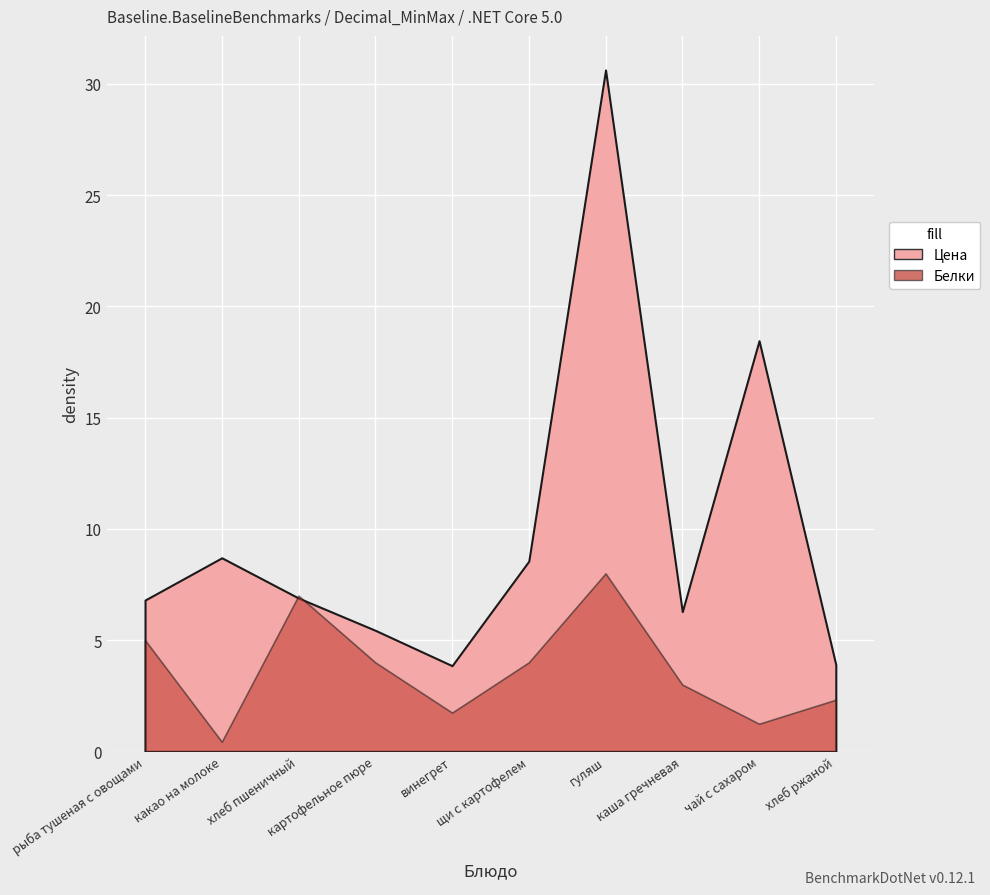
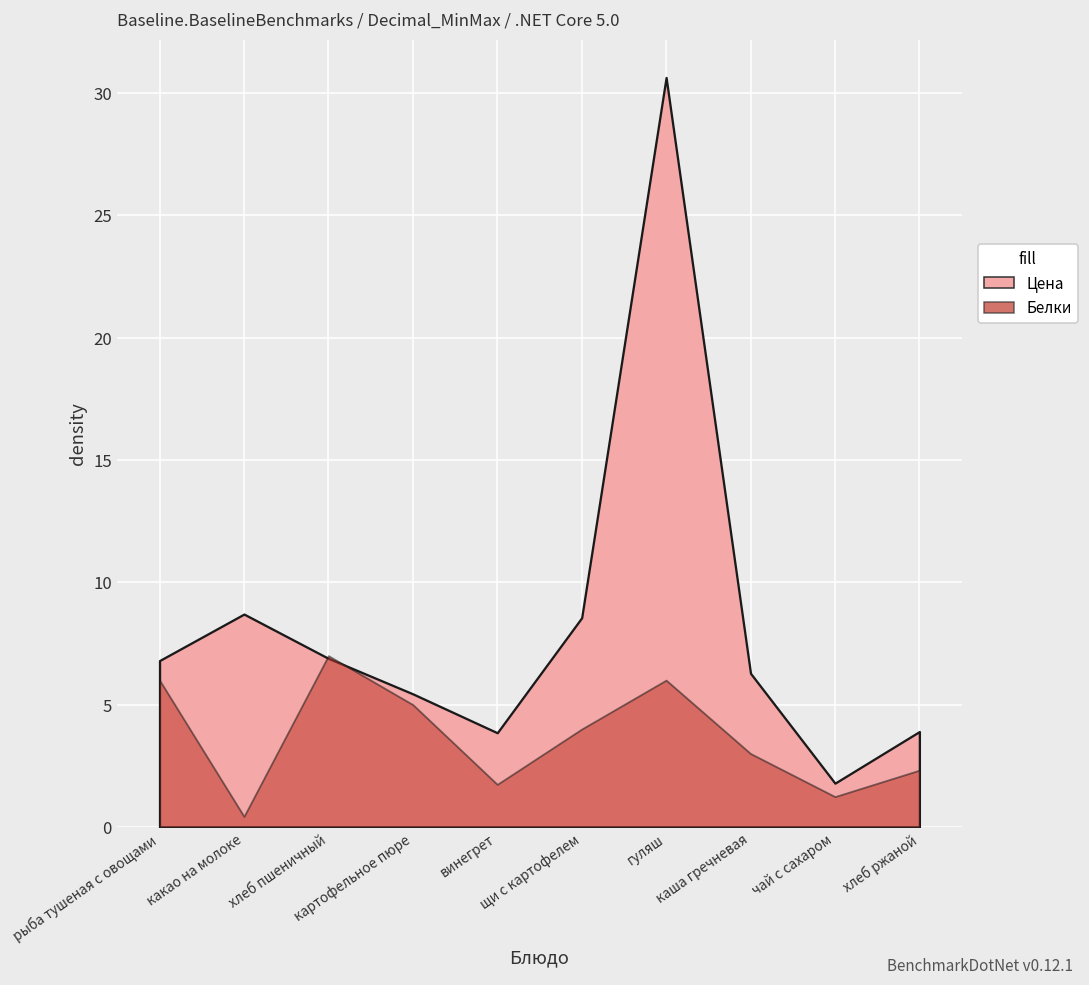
Белки, рыба тушеная с овощами: 5 -> 6
Белки, картофельное пюре: 4 -> 5
Белки, гуляш: 8 -> 6
Цена, чай с сахаром: 18.5 -> 1.8
